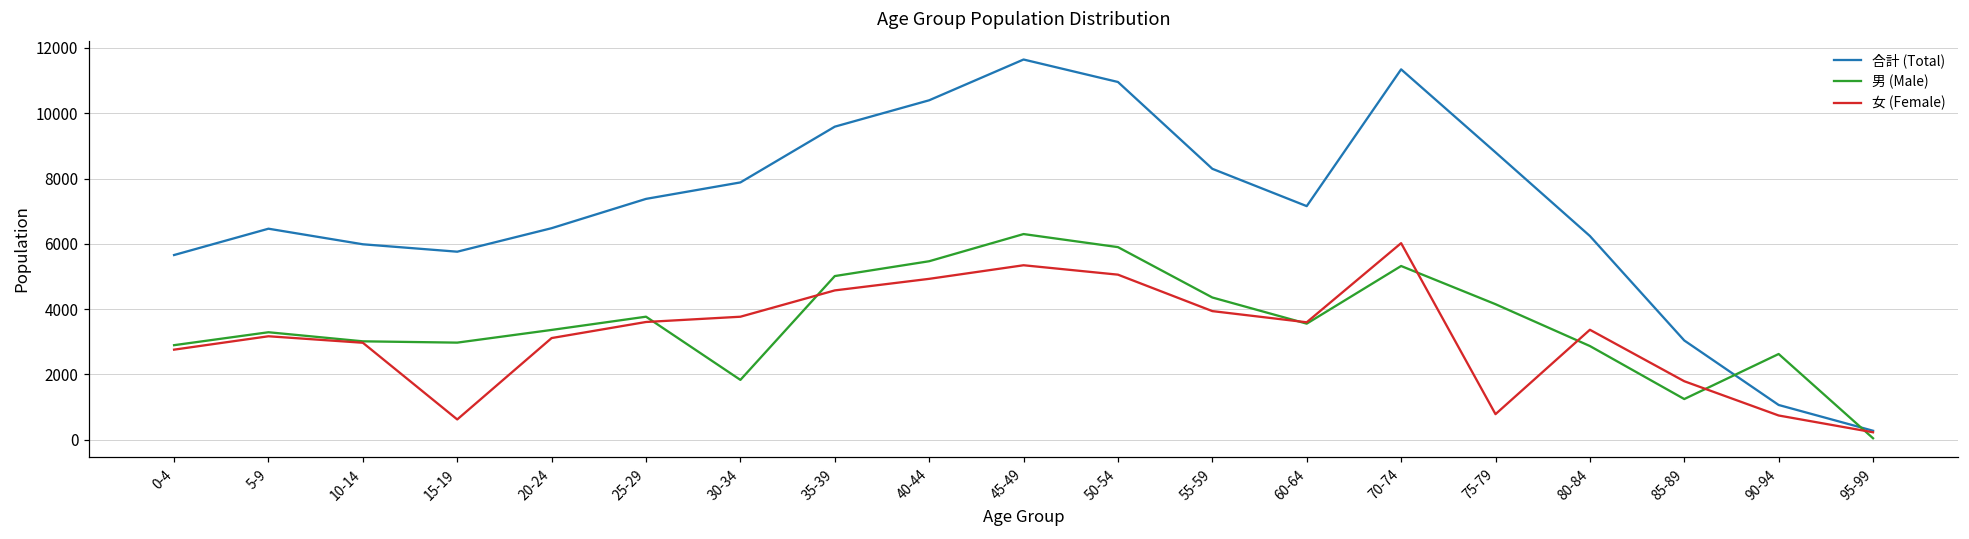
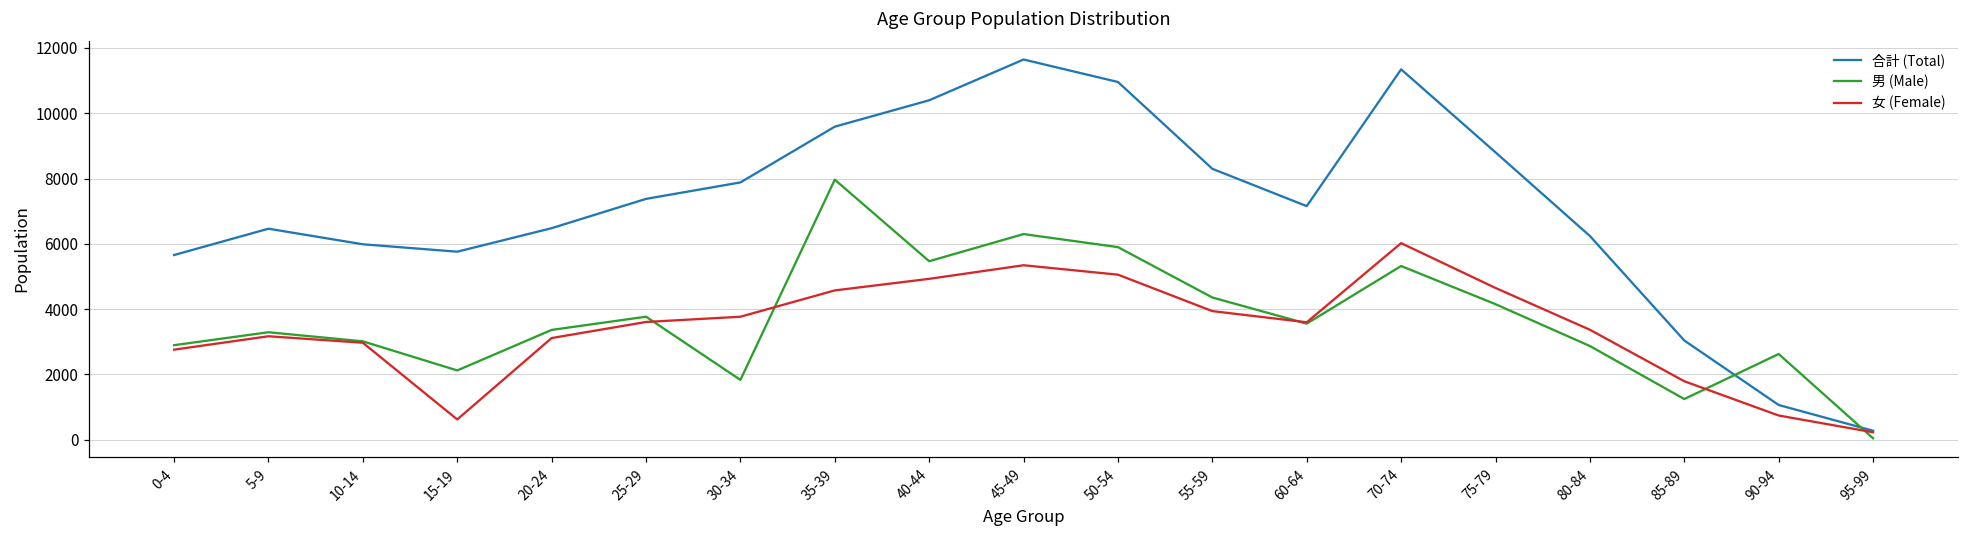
男 (Male), 15-19: 3000 -> 2100
男 (Male), 35-39: 5000 -> 8000
女 (Female), 75-79: 800 -> 4600
